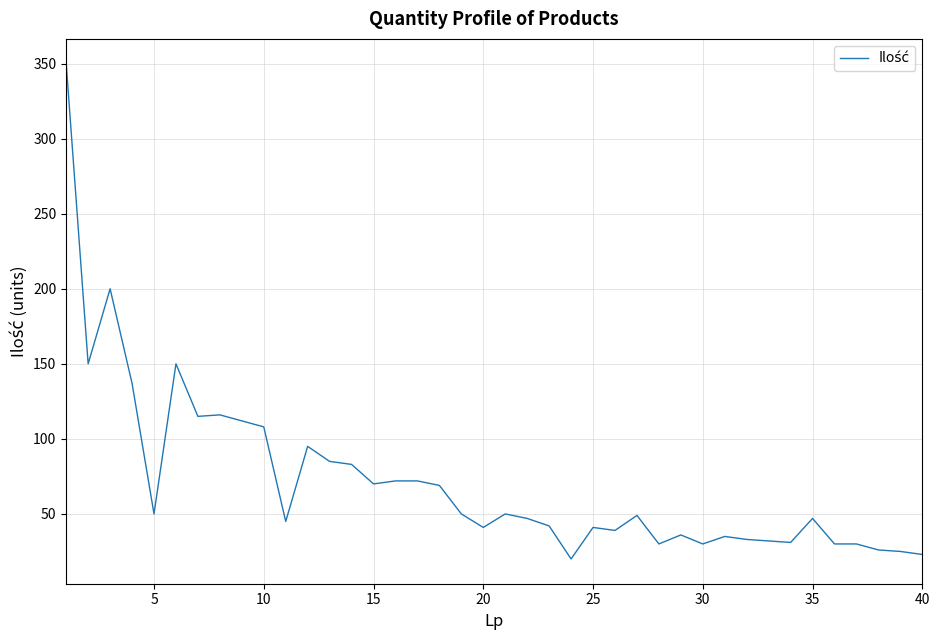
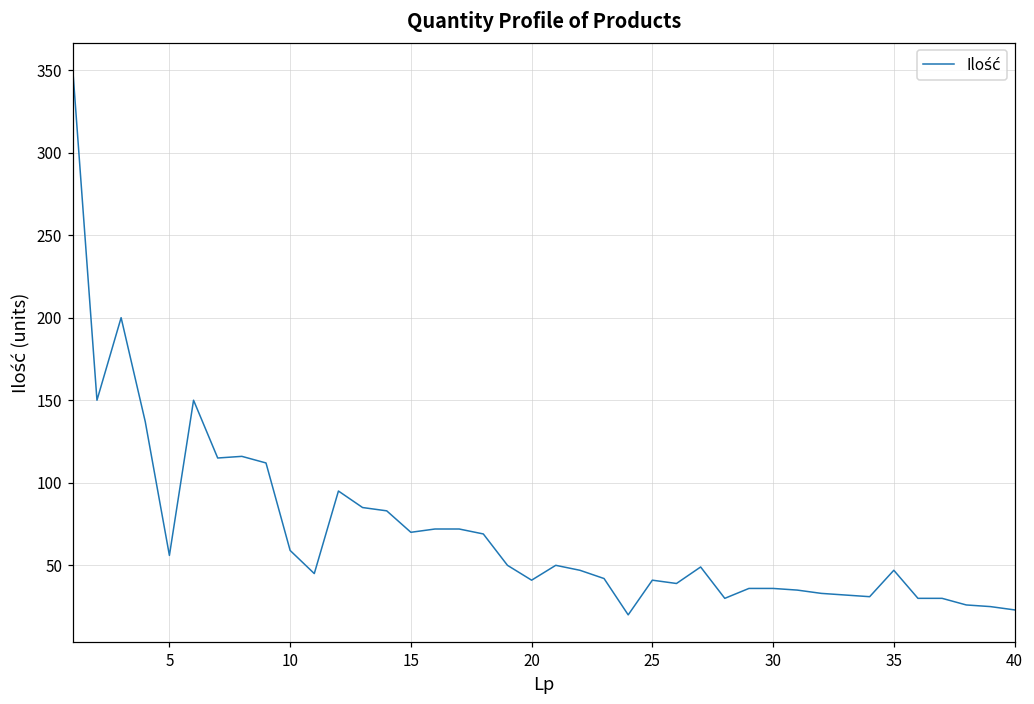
5: 50 -> 56
10: 108 -> 59
30: 30 -> 36
